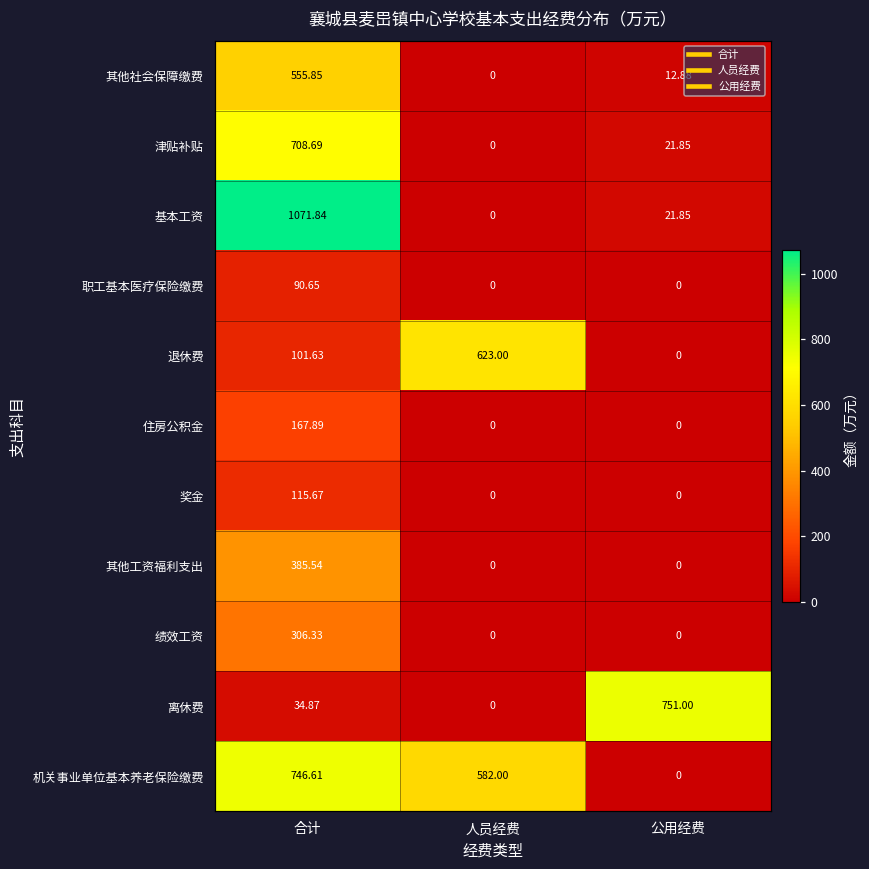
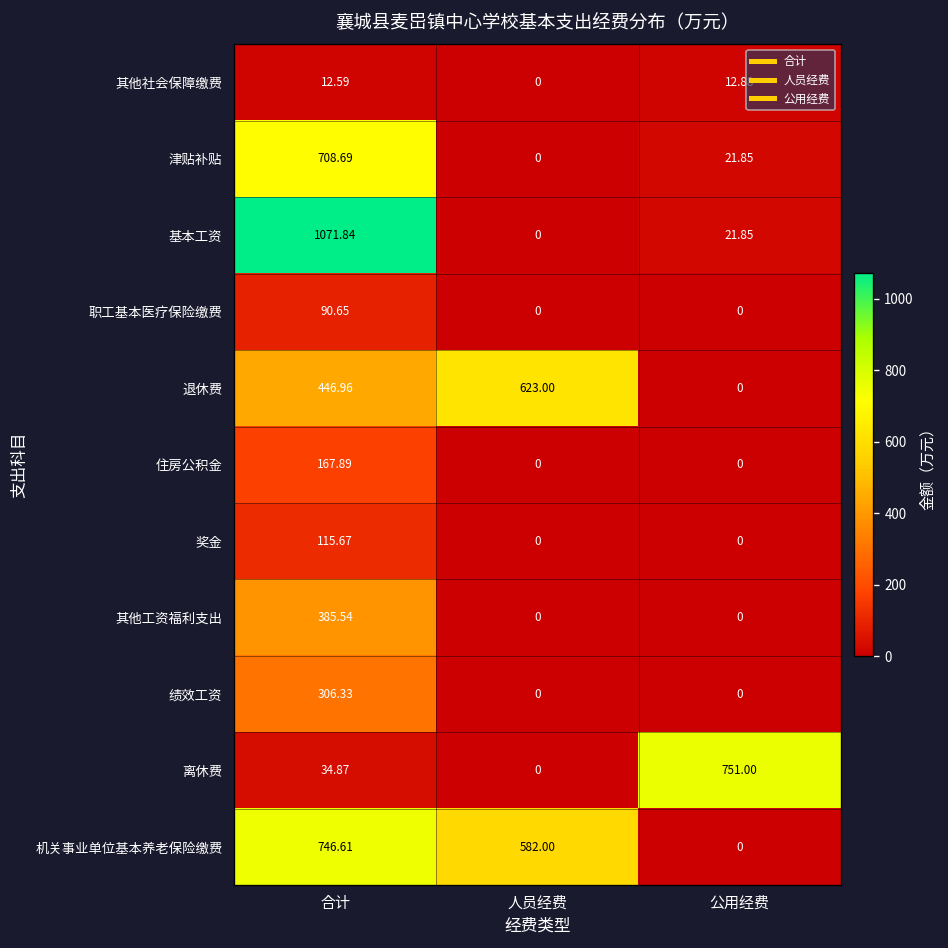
其他社会保障缴费, 合计: 555.85 -> 12.59
退休费, 合计: 101.63 -> 446.96
